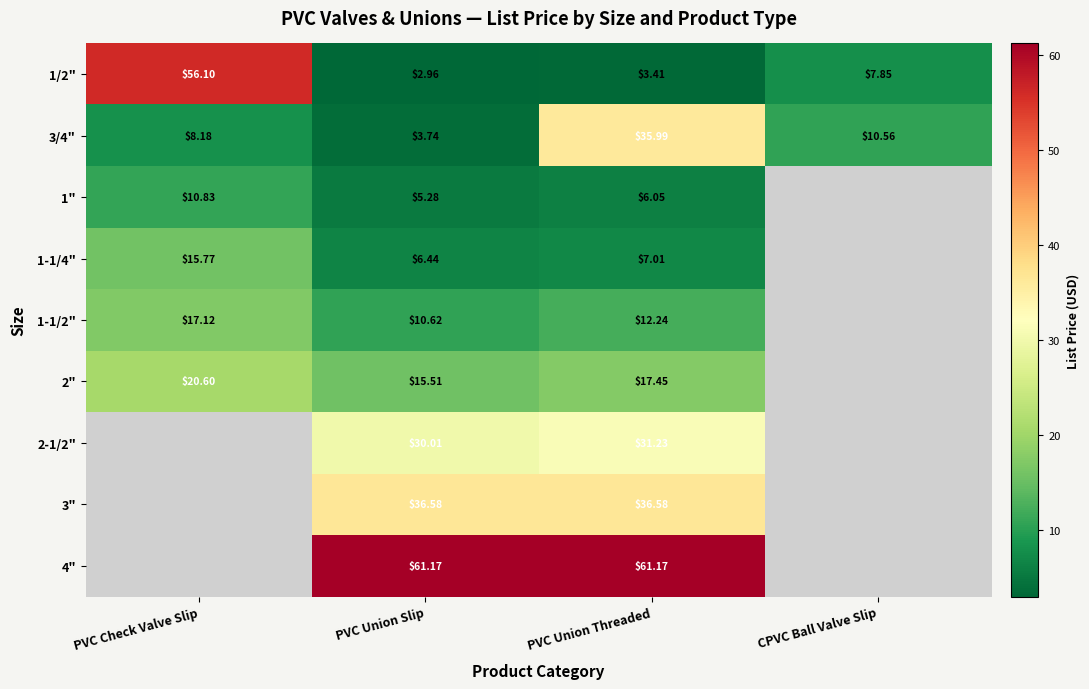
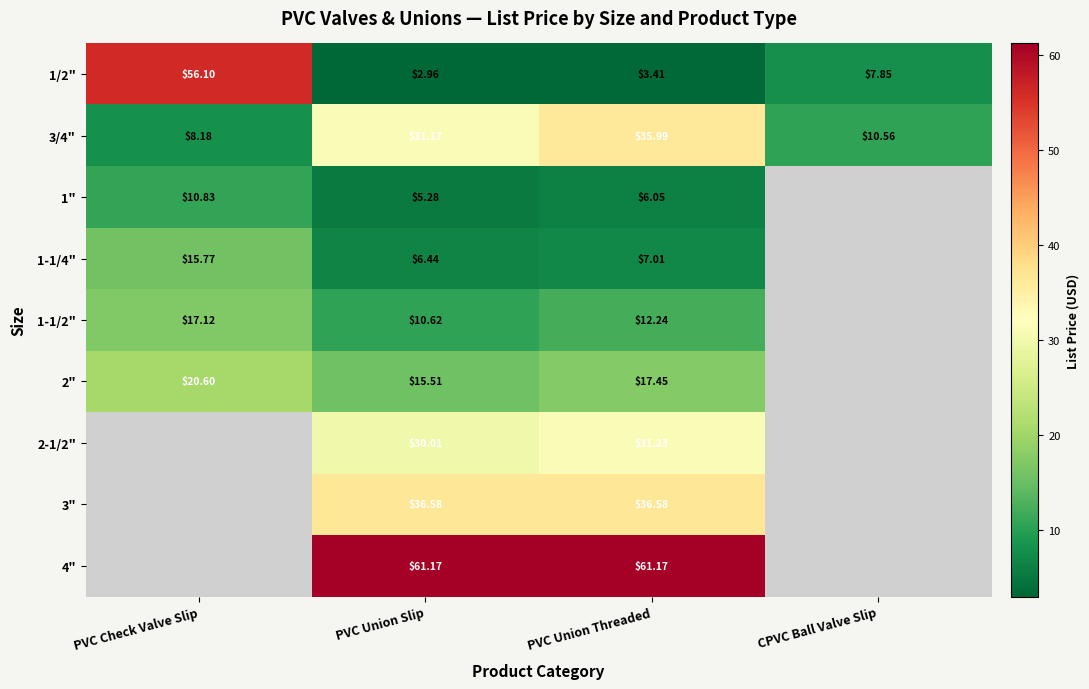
3/4", PVC Union Slip: $3.74 -> $31.17
